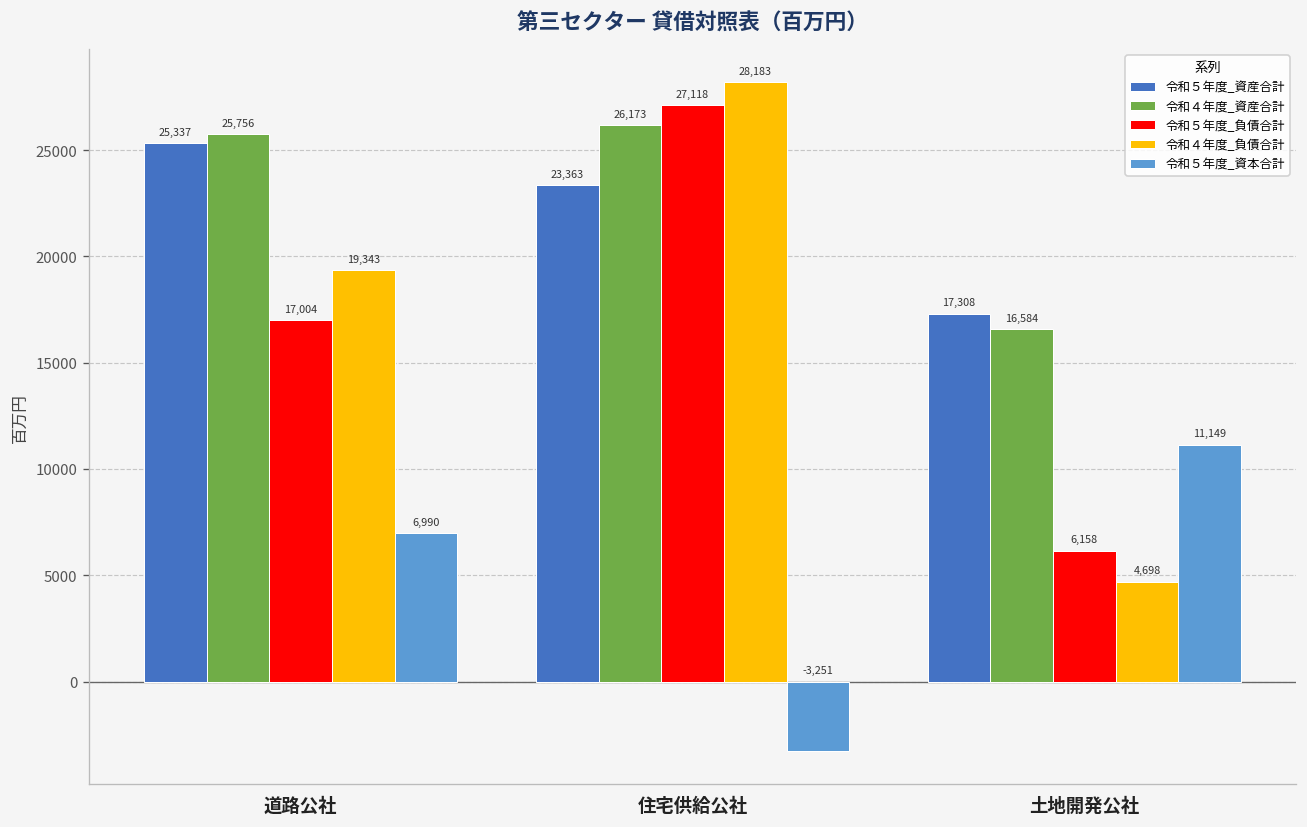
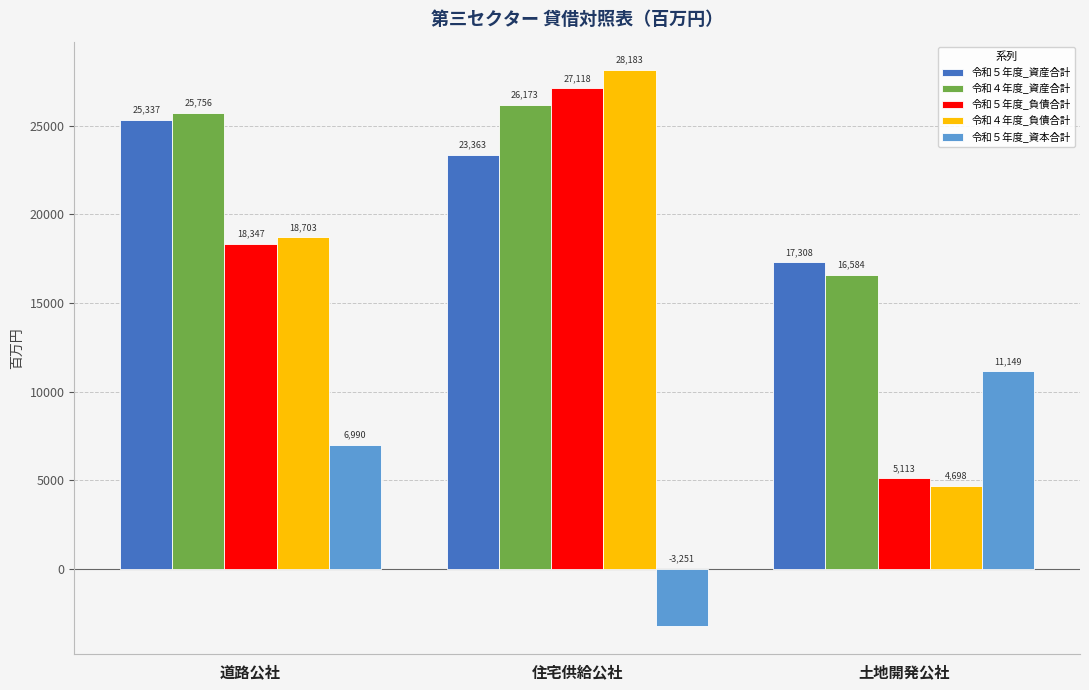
令和５年度_負債合計, 道路公社: 17,004 -> 18,347
令和４年度_負債合計, 道路公社: 19,343 -> 18,703
令和５年度_負債合計, 土地開発公社: 6,158 -> 5,113
